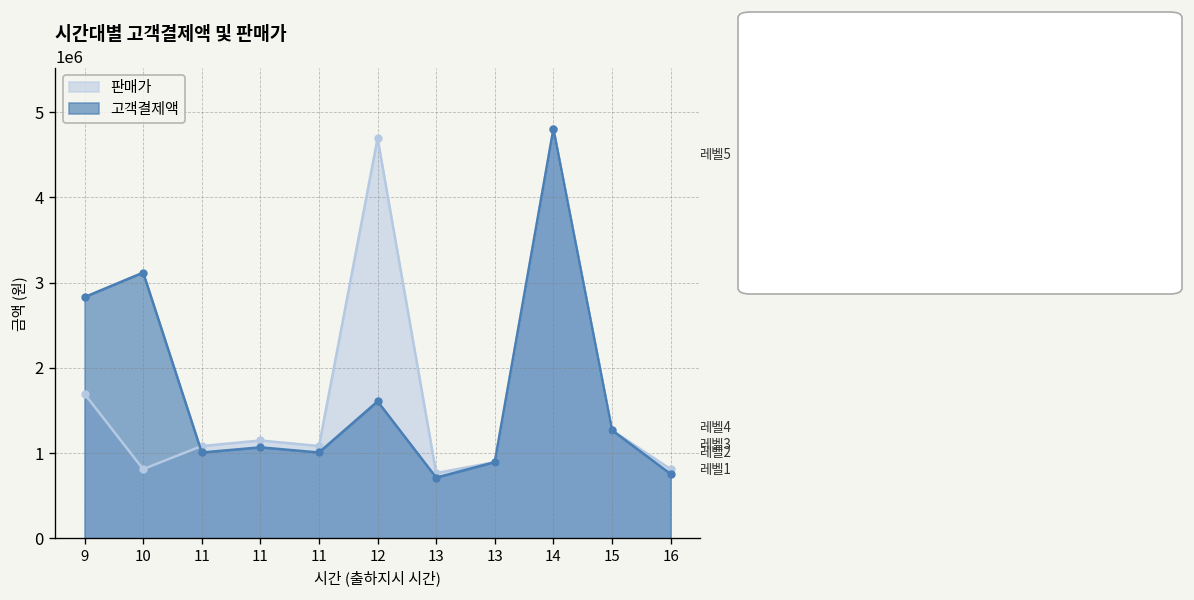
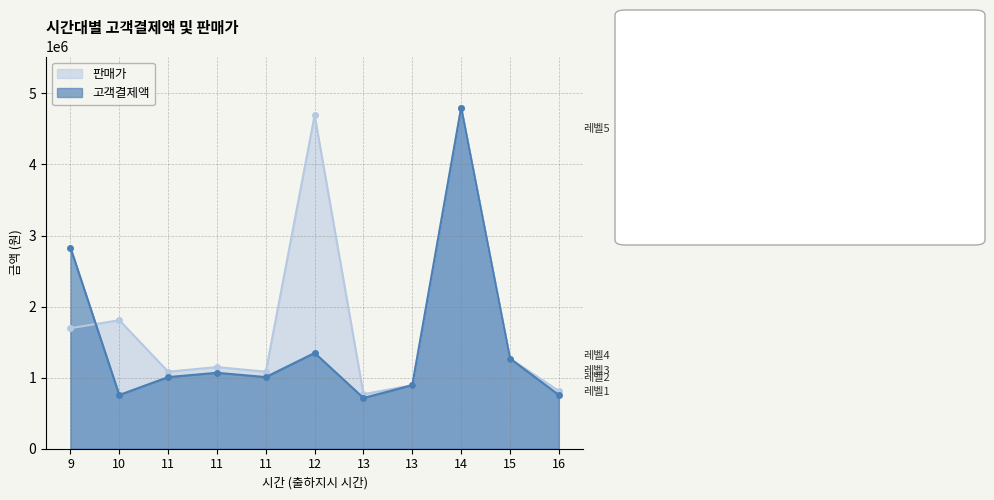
판매가, 10: 800000 -> 1800000
고객결제액, 10: 3100000 -> 800000
고객결제액, 12: 1600000 -> 1300000
